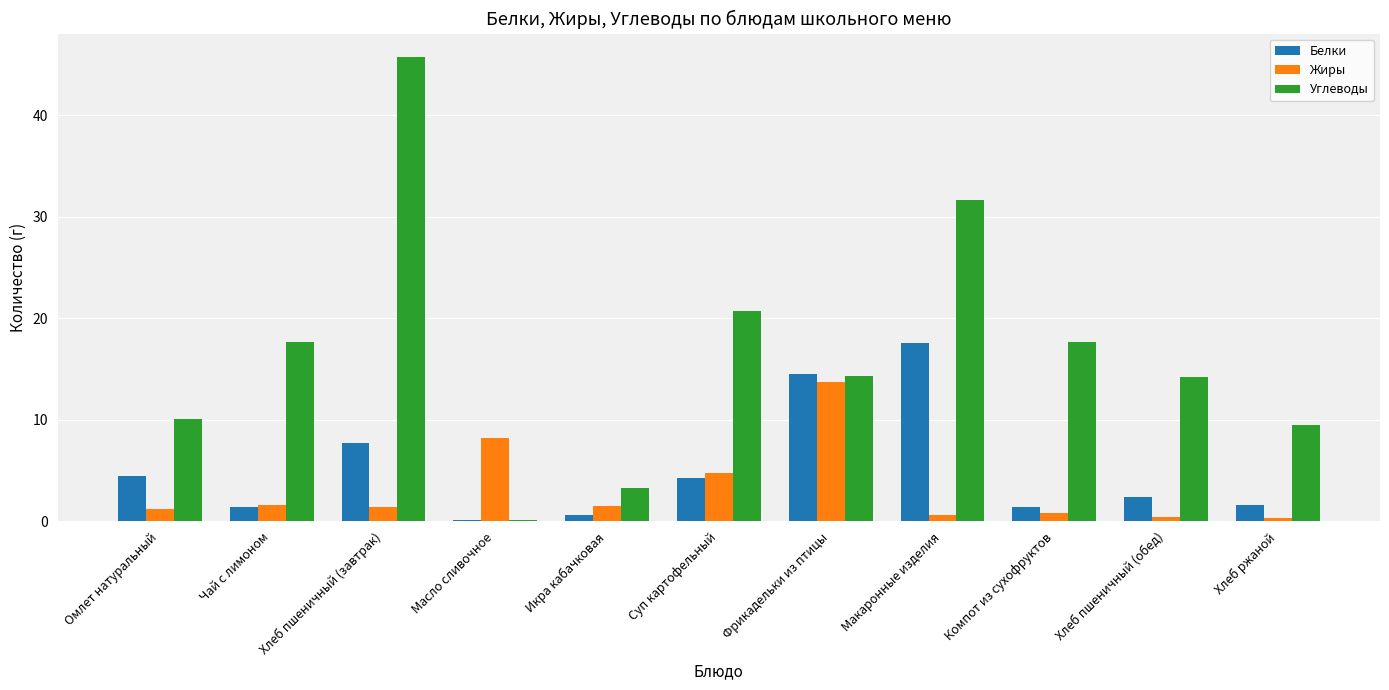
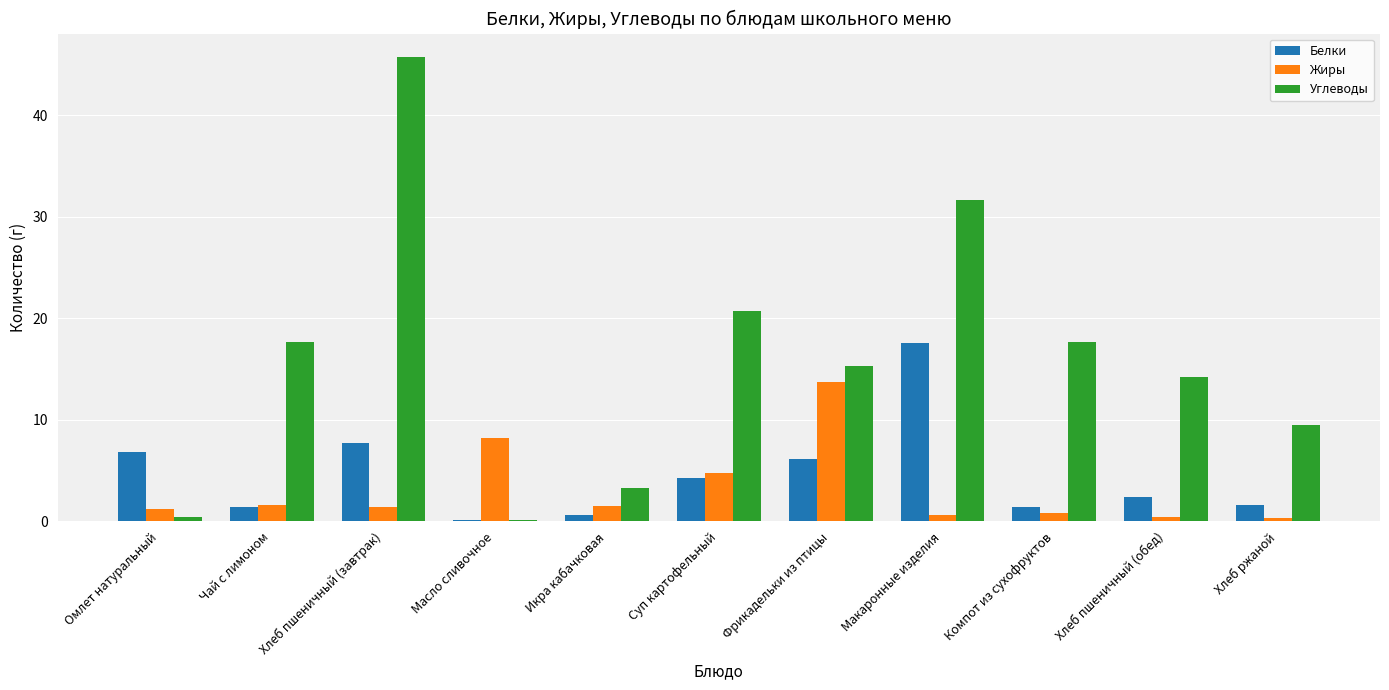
Белки, Омлет натуральный: 4.5 -> 6.8
Углеводы, Омлет натуральный: 10.1 -> 0.4
Белки, Фрикадельки из птицы: 14.5 -> 6.1
Углеводы, Фрикадельки из птицы: 14.3 -> 15.3
